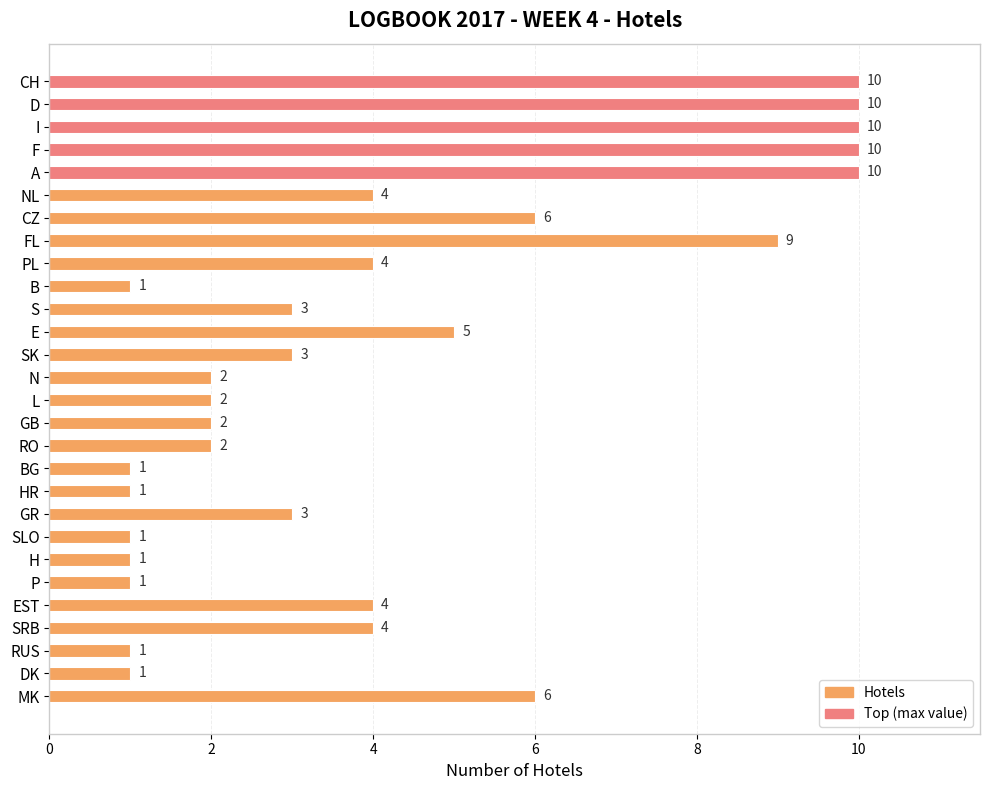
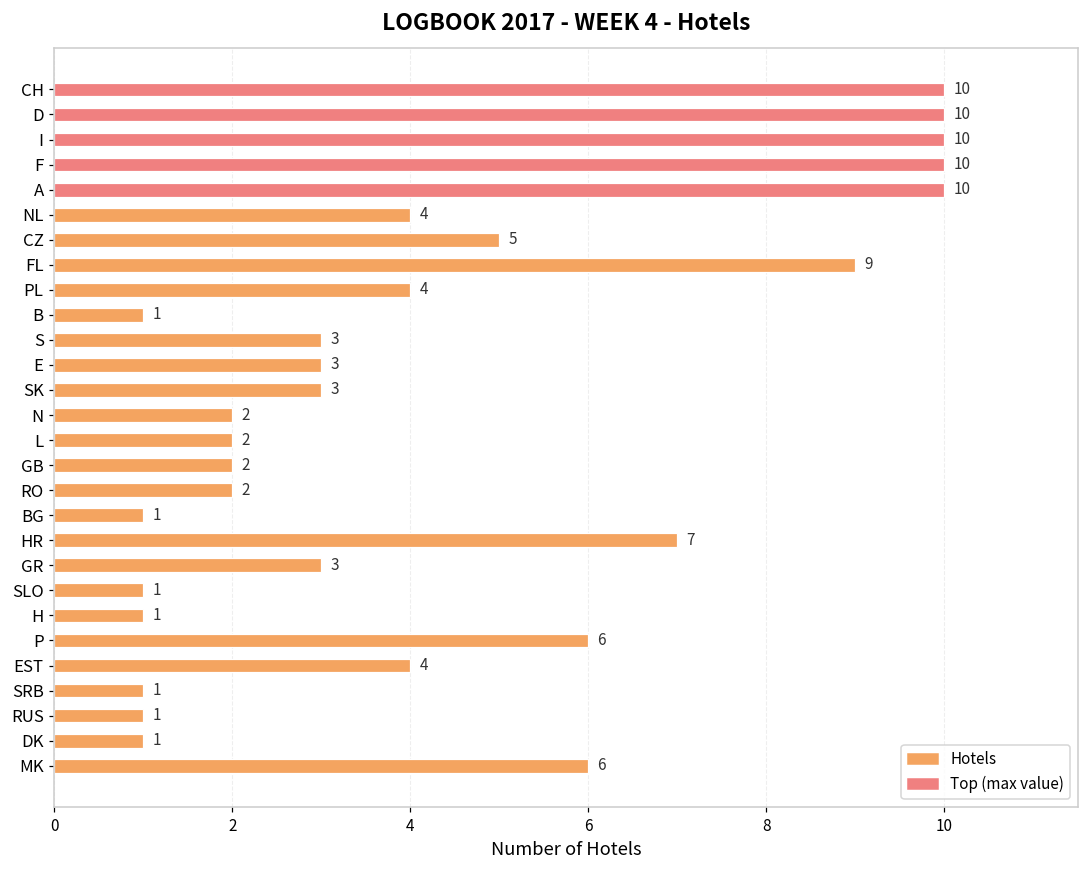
CZ: 6 -> 5
E: 5 -> 3
HR: 1 -> 7
P: 1 -> 6
SRB: 4 -> 1
